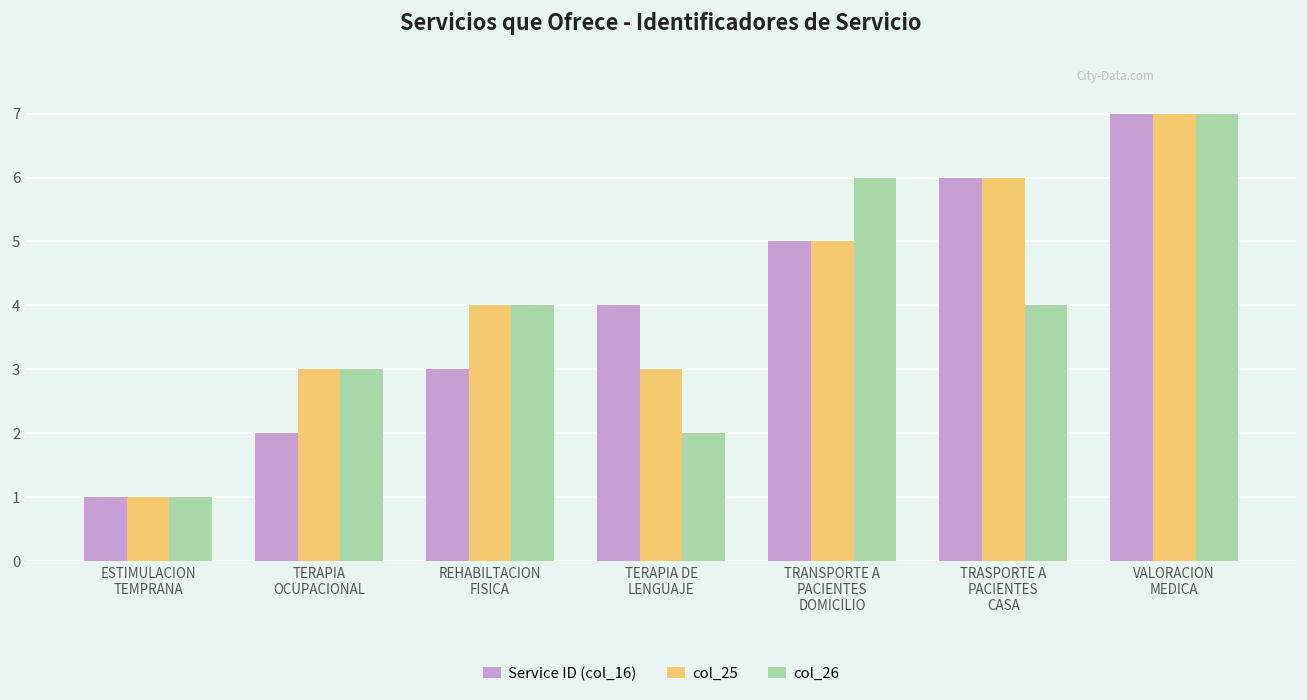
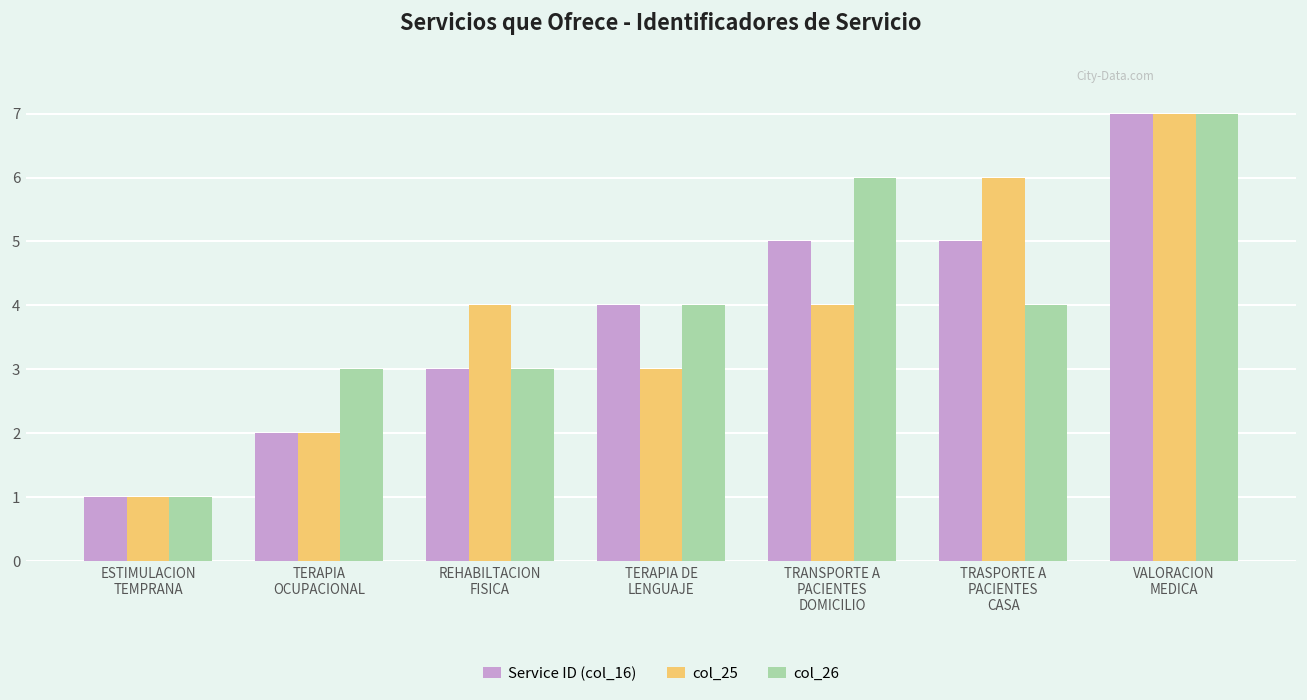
col_25, TERAPIA OCUPACIONAL: 3.0 -> 2.0
col_26, REHABILTACION FISICA: 4.0 -> 3.0
col_26, TERAPIA DE LENGUAJE: 2.0 -> 4.0
col_25, TRANSPORTE A PACIENTES DOMICILIO: 5.0 -> 4.0
Service ID (col_16), TRASPORTE A PACIENTES CASA: 6.0 -> 5.0
